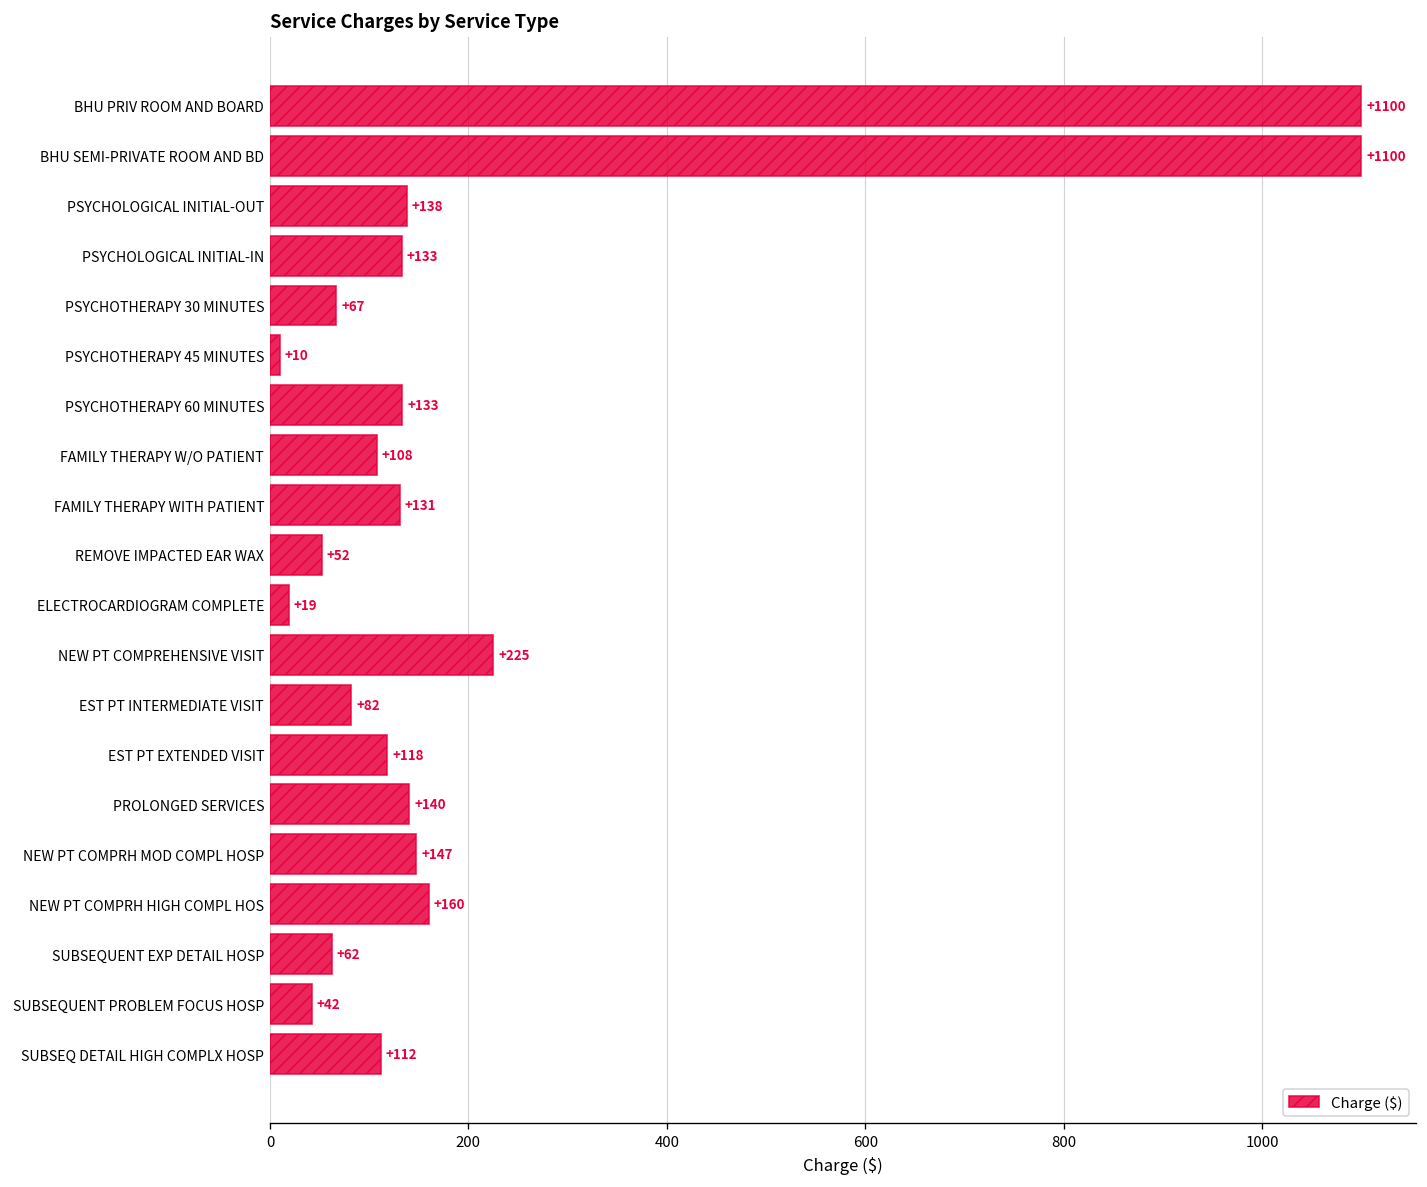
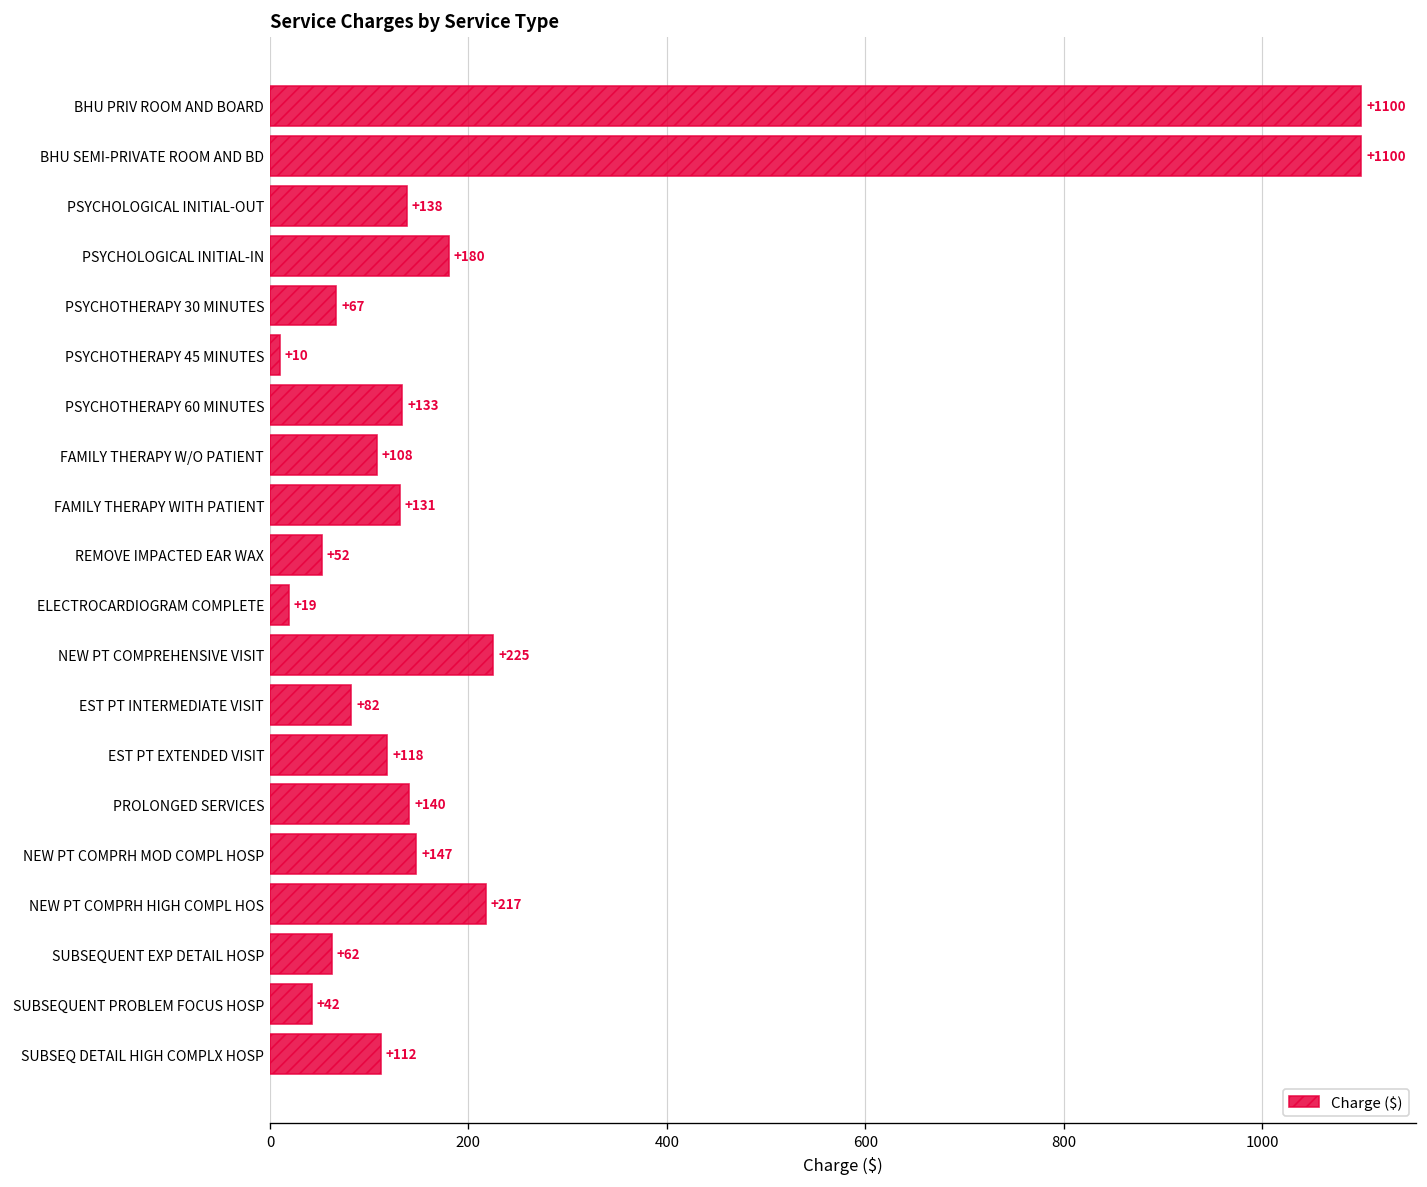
PSYCHOLOGICAL INITIAL-IN: +133 -> +180
NEW PT COMPRH HIGH COMPL HOS: +160 -> +217
